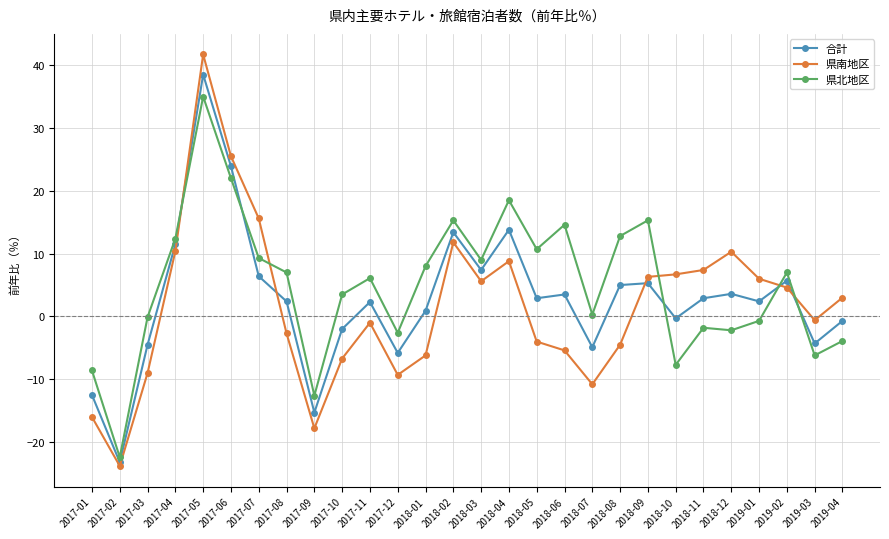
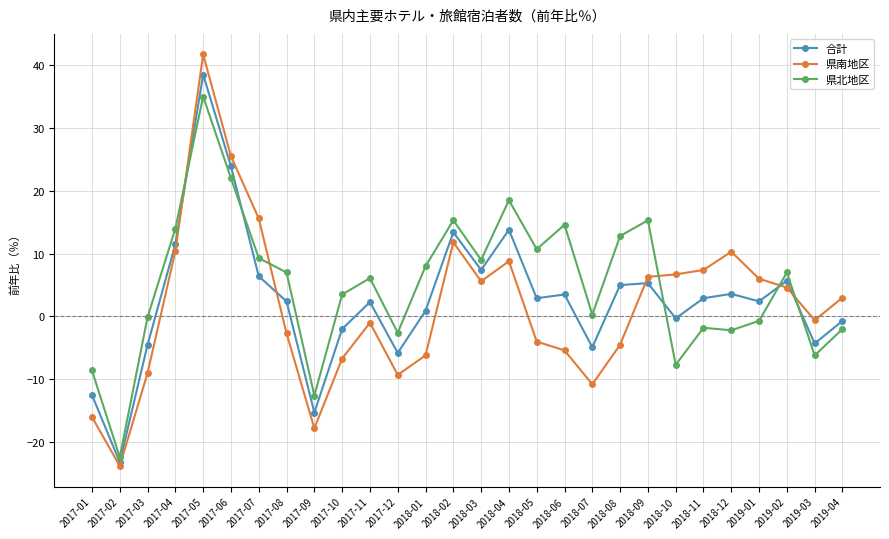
県北地区, 2017-04: 12 -> 14
県北地区, 2019-04: -4 -> -2
